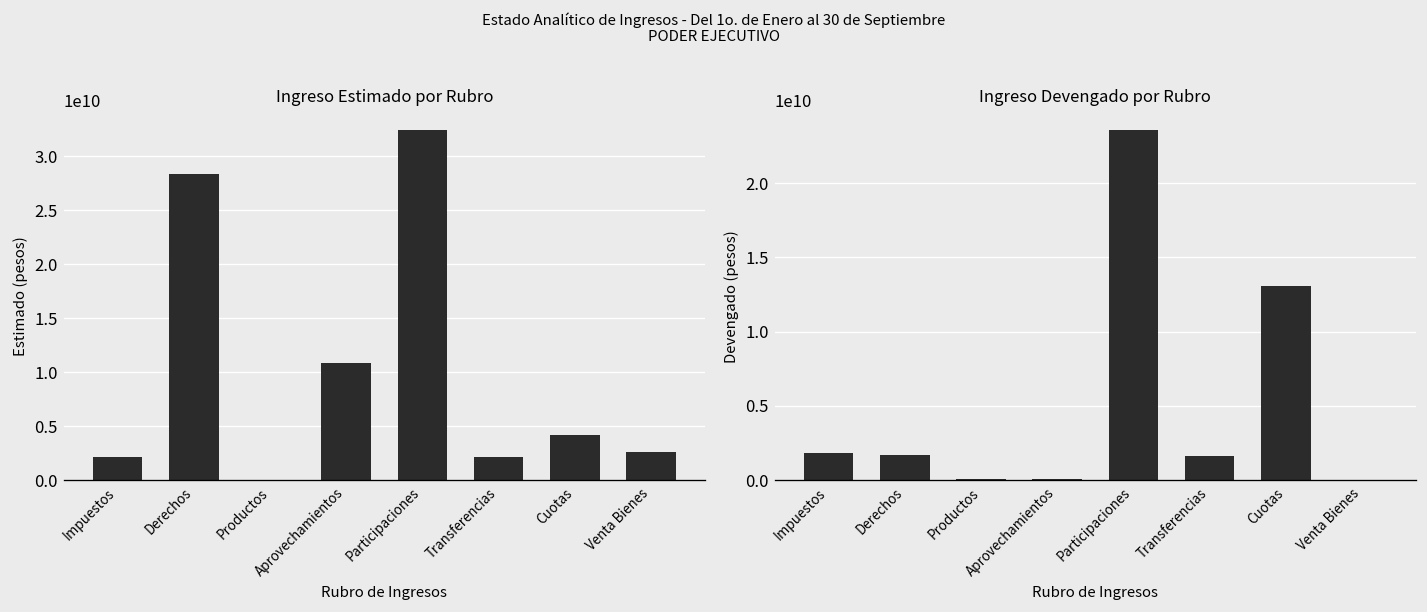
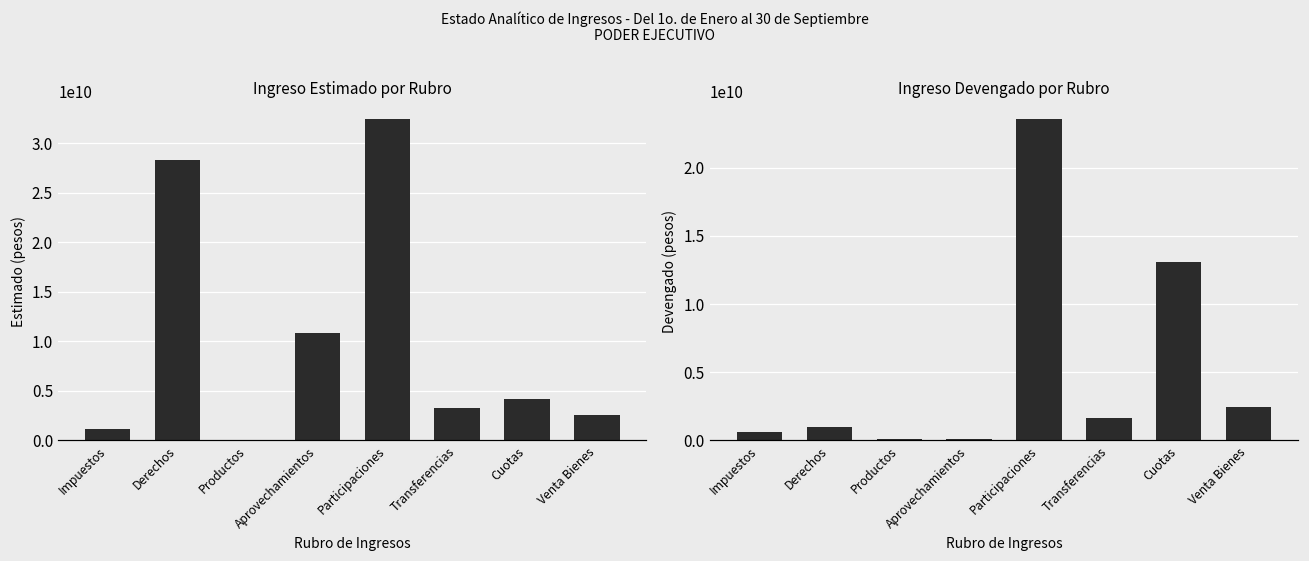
Ingreso Estimado por Rubro, Impuestos: 2000000000 -> 1000000000
Ingreso Estimado por Rubro, Transferencias: 2000000000 -> 3000000000
Ingreso Devengado por Rubro, Impuestos: 1800000000 -> 600000000
Ingreso Devengado por Rubro, Derechos: 1700000000 -> 1000000000
Ingreso Devengado por Rubro, Venta Bienes: 0 -> 2500000000
